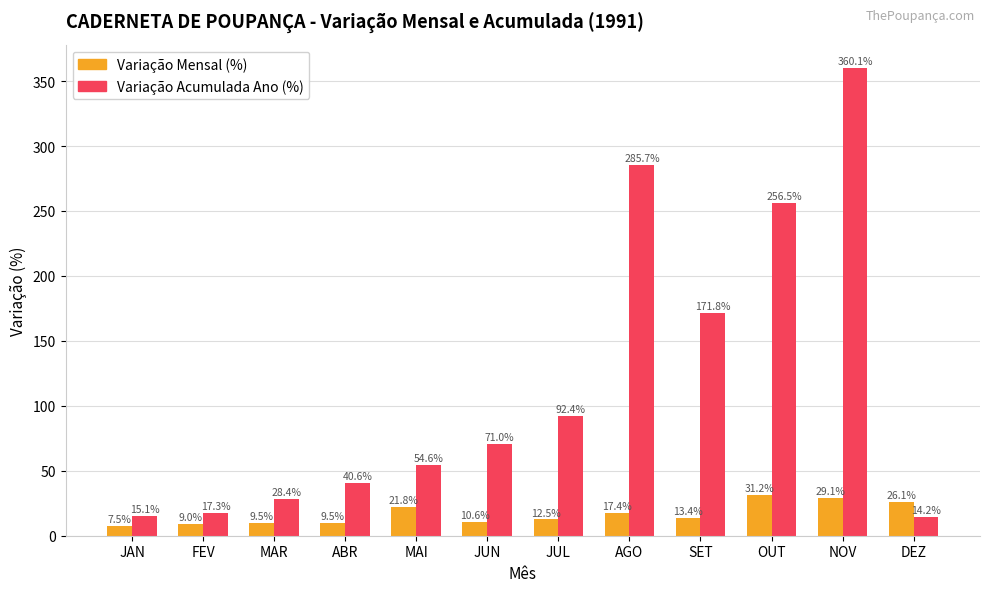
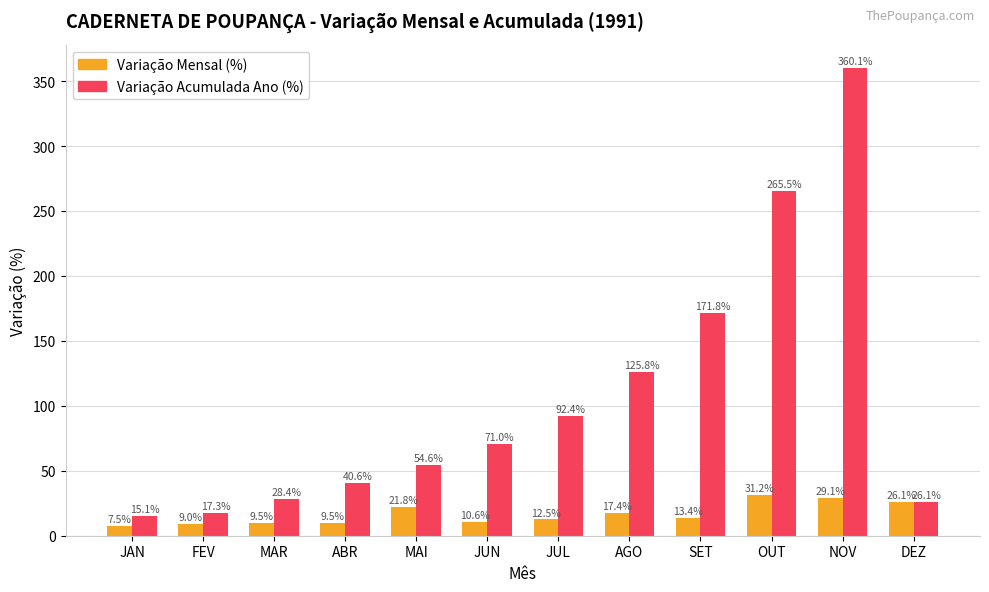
Variação Acumulada Ano (%), AGO: 285.7% -> 125.8%
Variação Acumulada Ano (%), OUT: 256.5% -> 265.5%
Variação Acumulada Ano (%), DEZ: 14.2% -> 26.1%
